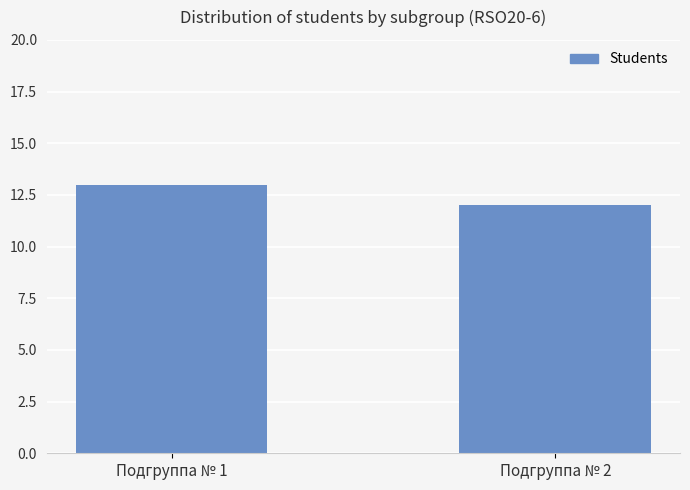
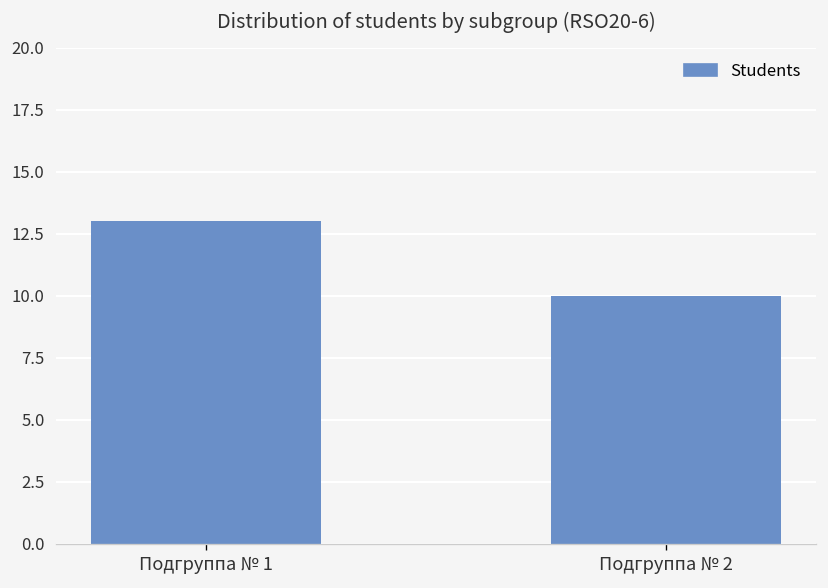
Подгруппа № 2: 12 -> 10
